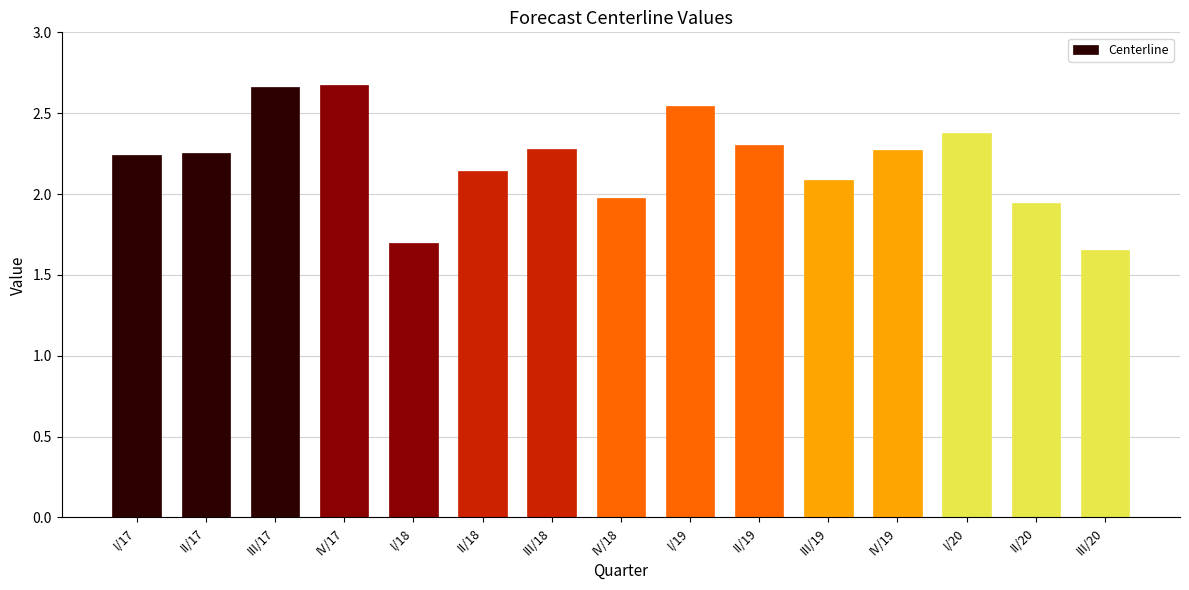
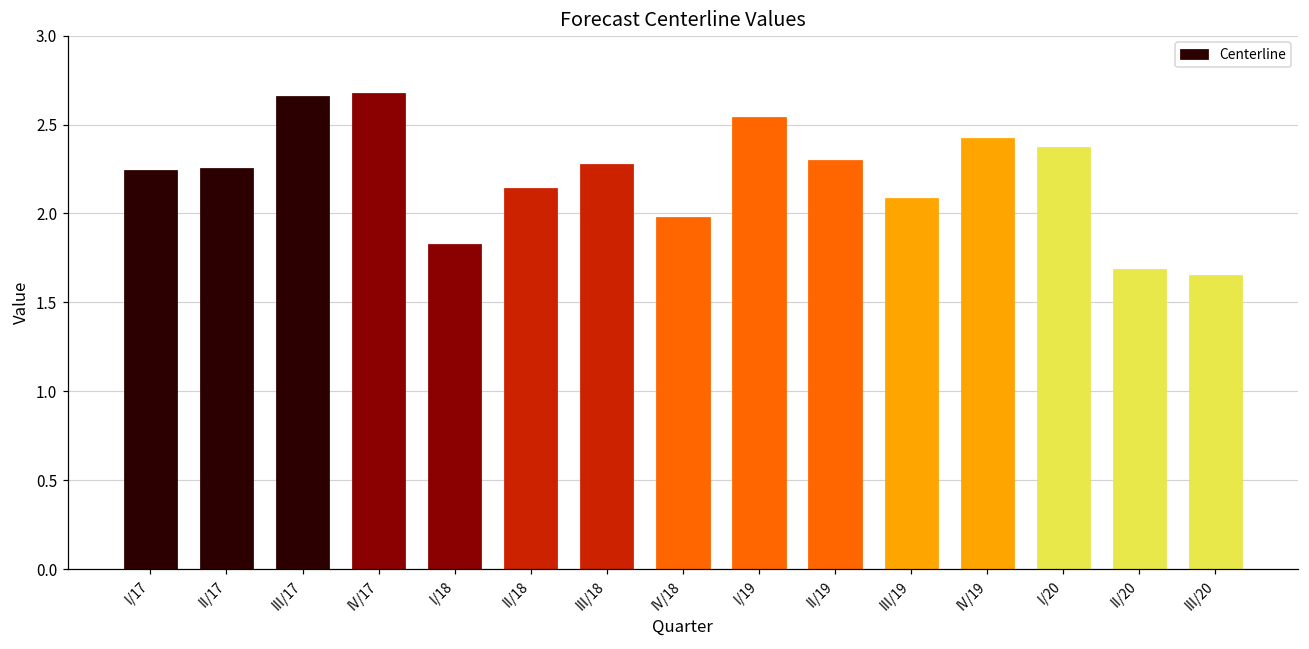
I/18: 1.70 -> 1.83
IV/19: 2.27 -> 2.42
II/20: 1.94 -> 1.69
